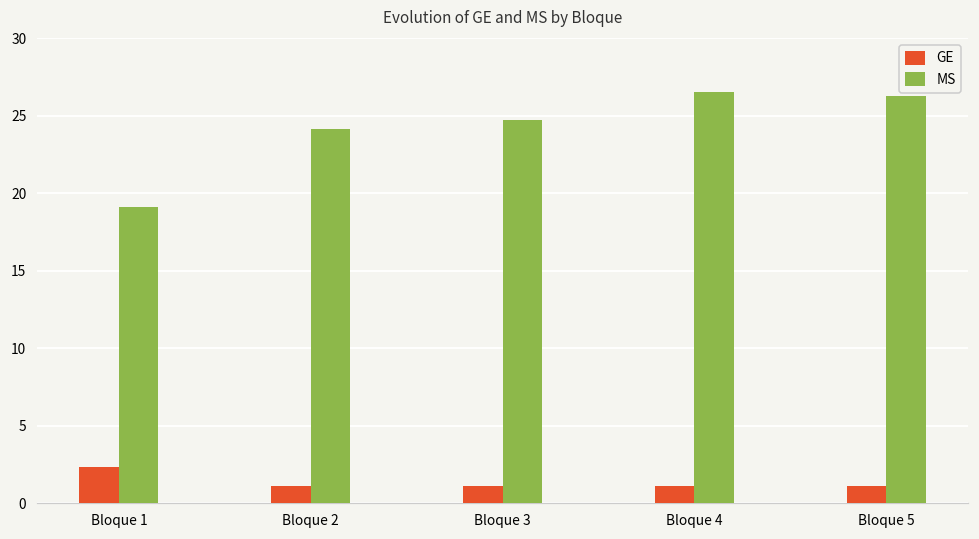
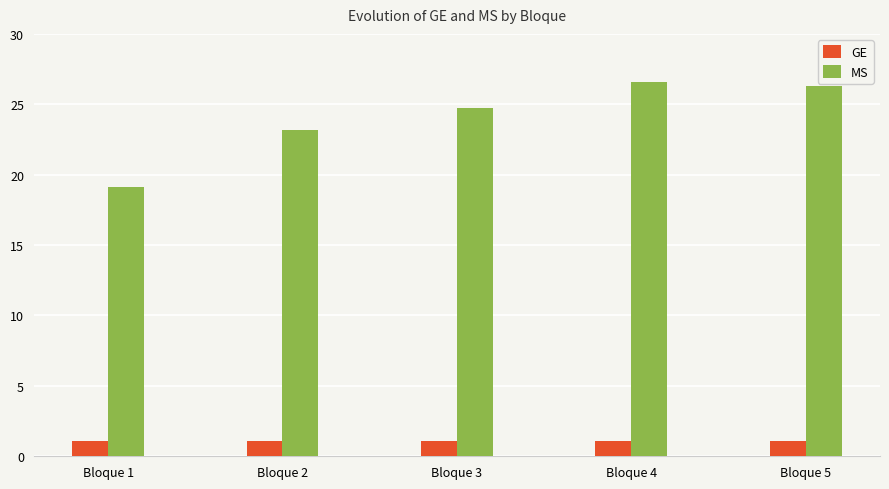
GE, Bloque 1: 2.3 -> 1.1
MS, Bloque 2: 24.1 -> 23.2
